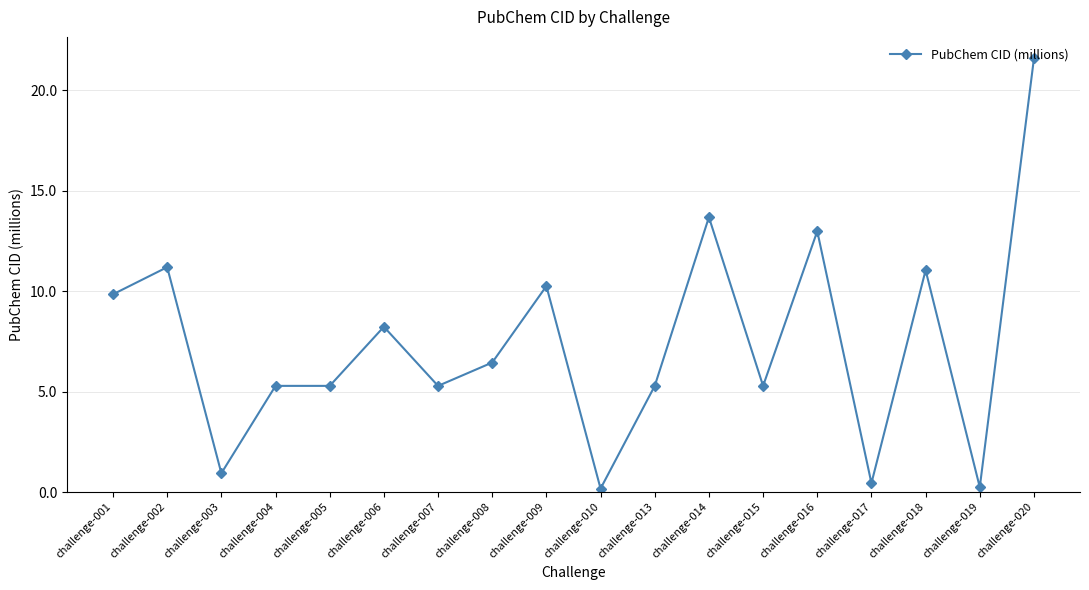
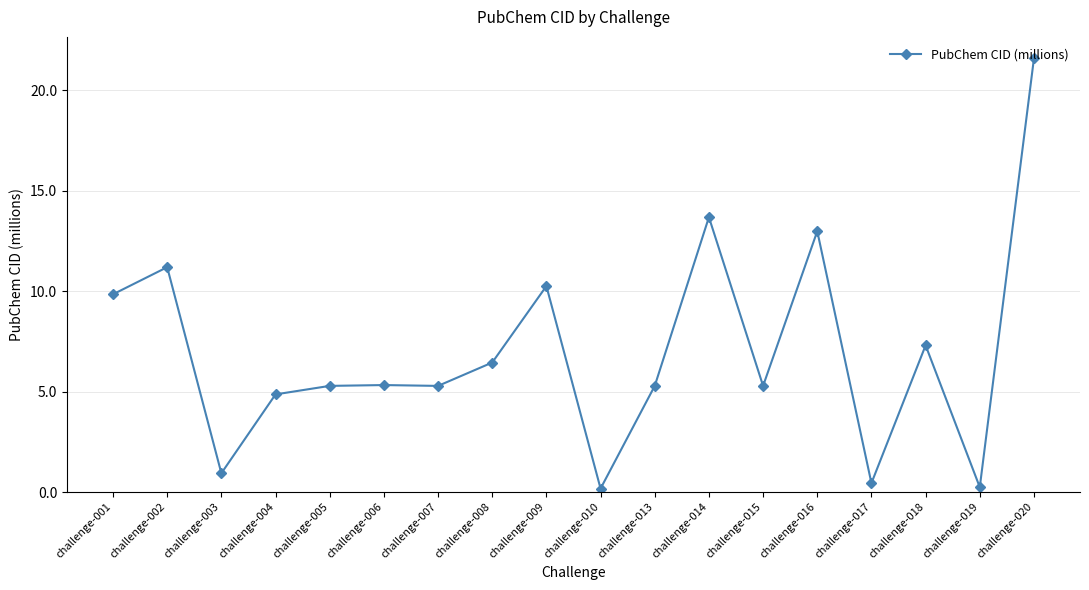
challenge-004: 5.3 -> 4.9
challenge-006: 8.2 -> 5.3
challenge-018: 11.0 -> 7.3
